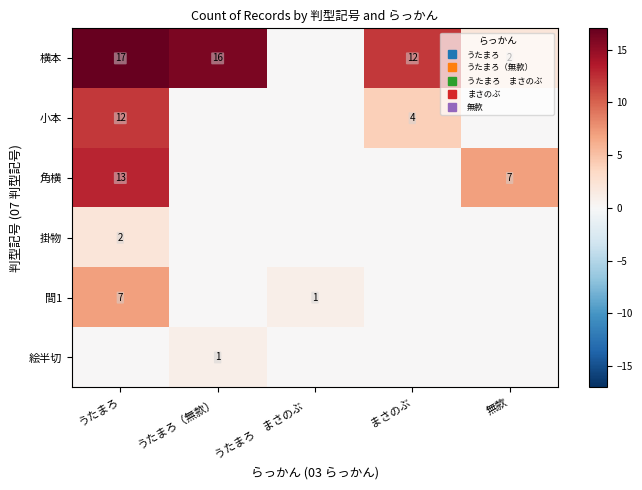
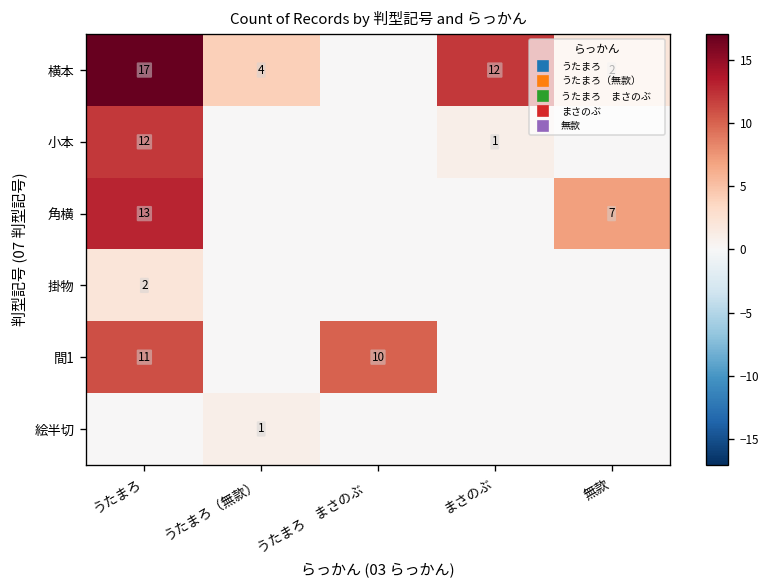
横本, うたまろ（無款）: 16 -> 4
小本, まさのぶ: 4 -> 1
間1, うたまろ: 7 -> 11
間1, うたまろ まさのぶ: 1 -> 10
